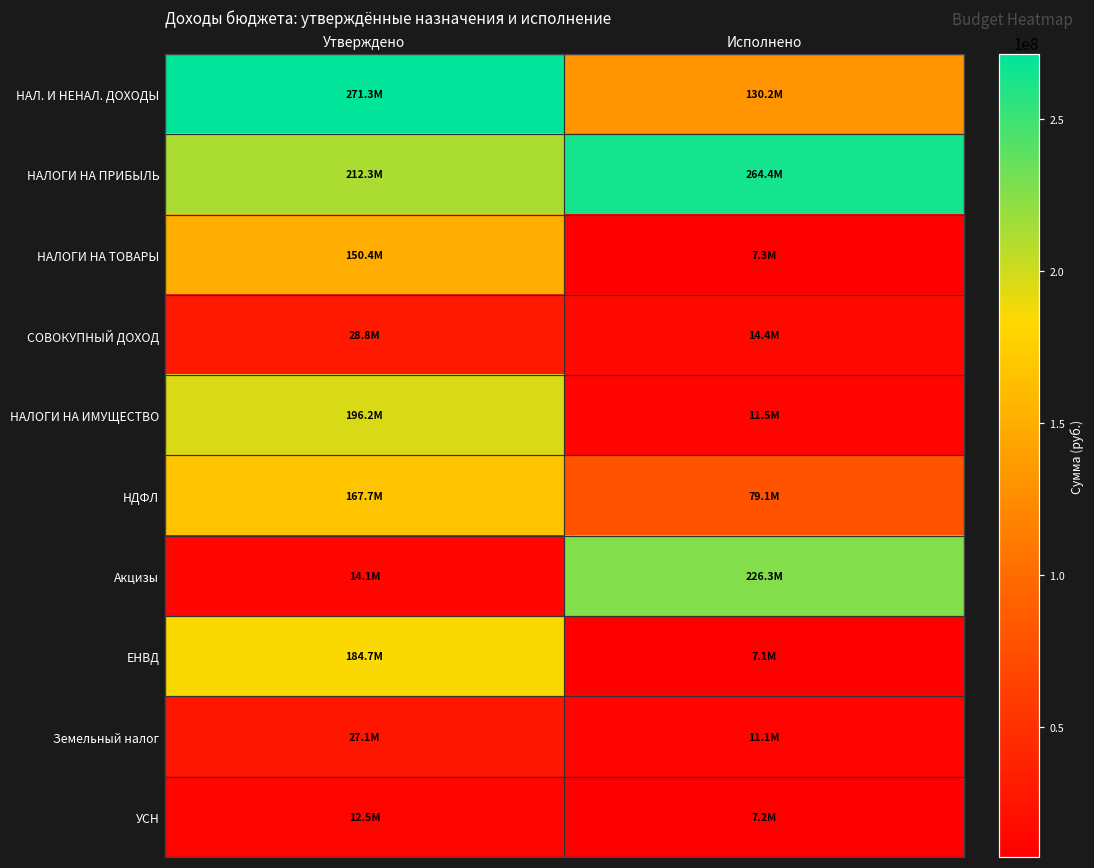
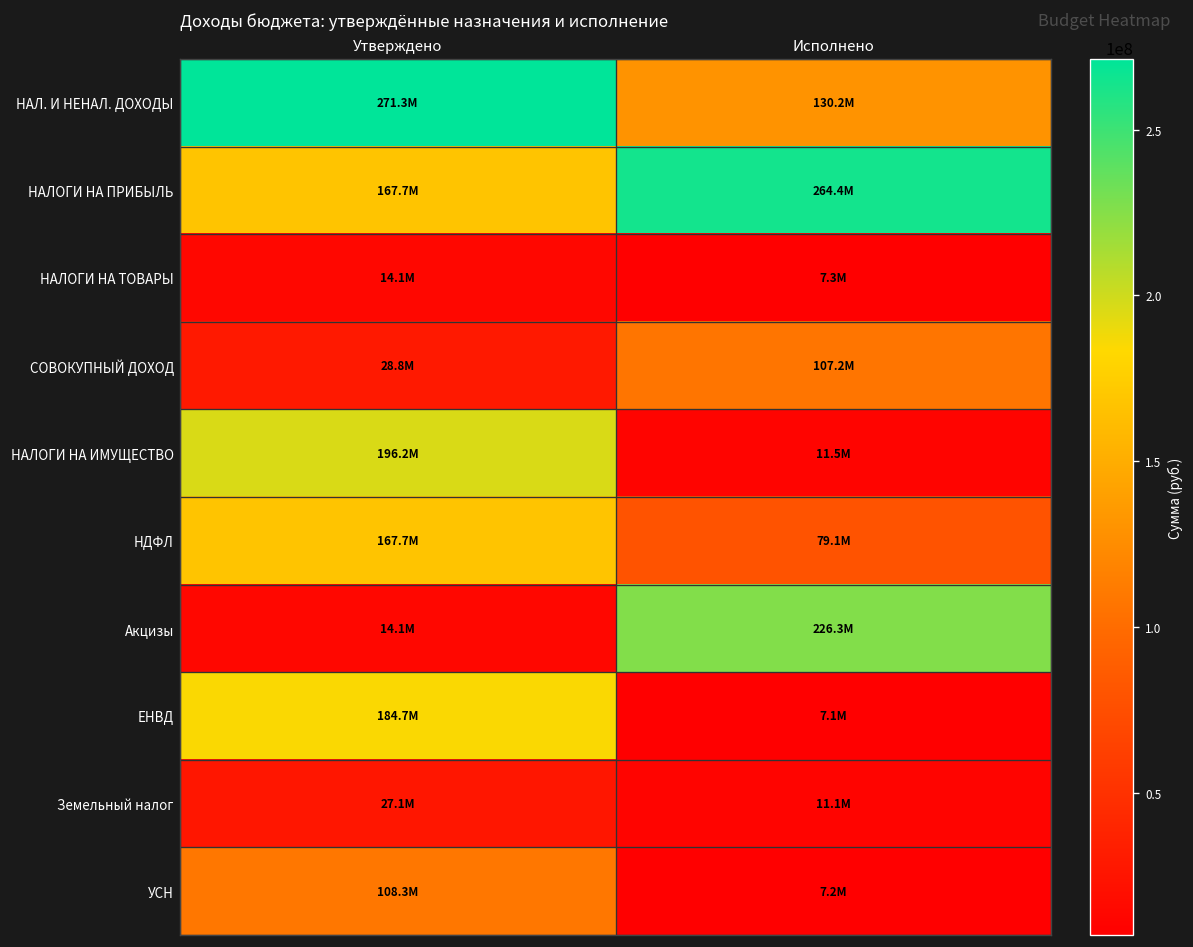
НАЛОГИ НА ПРИБЫЛЬ, Утверждено: 212.3M -> 167.7M
НАЛОГИ НА ТОВАРЫ, Утверждено: 150.4M -> 14.1M
СОВОКУПНЫЙ ДОХОД, Исполнено: 14.4M -> 107.2M
УСН, Утверждено: 12.5M -> 108.3M
